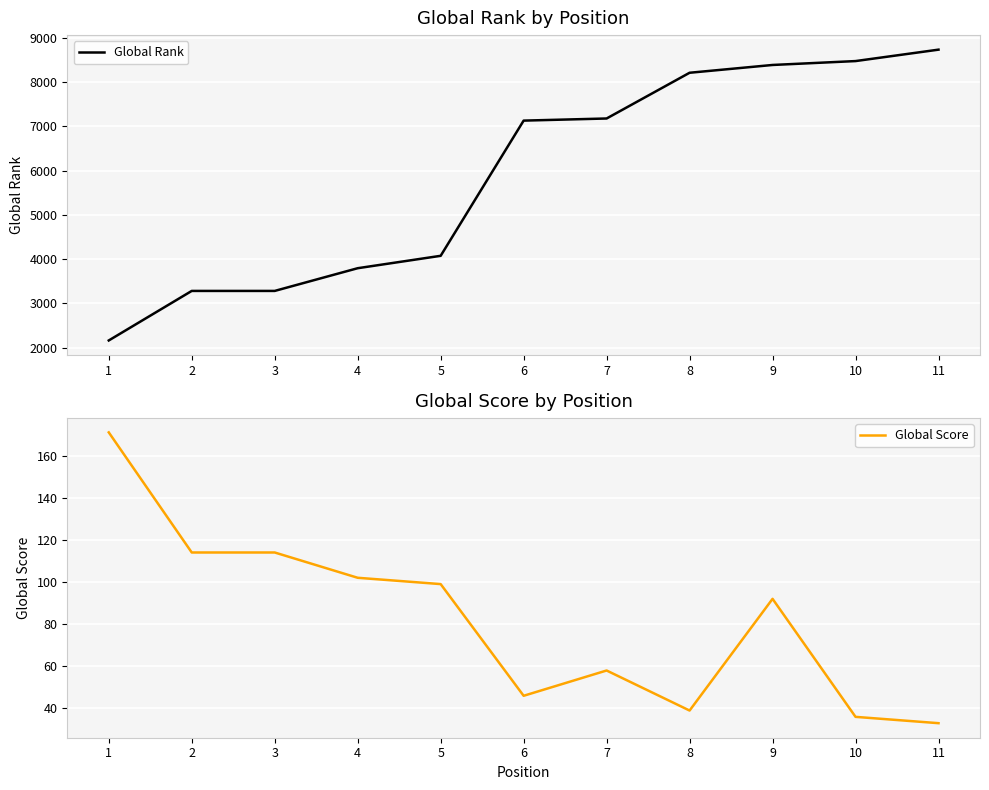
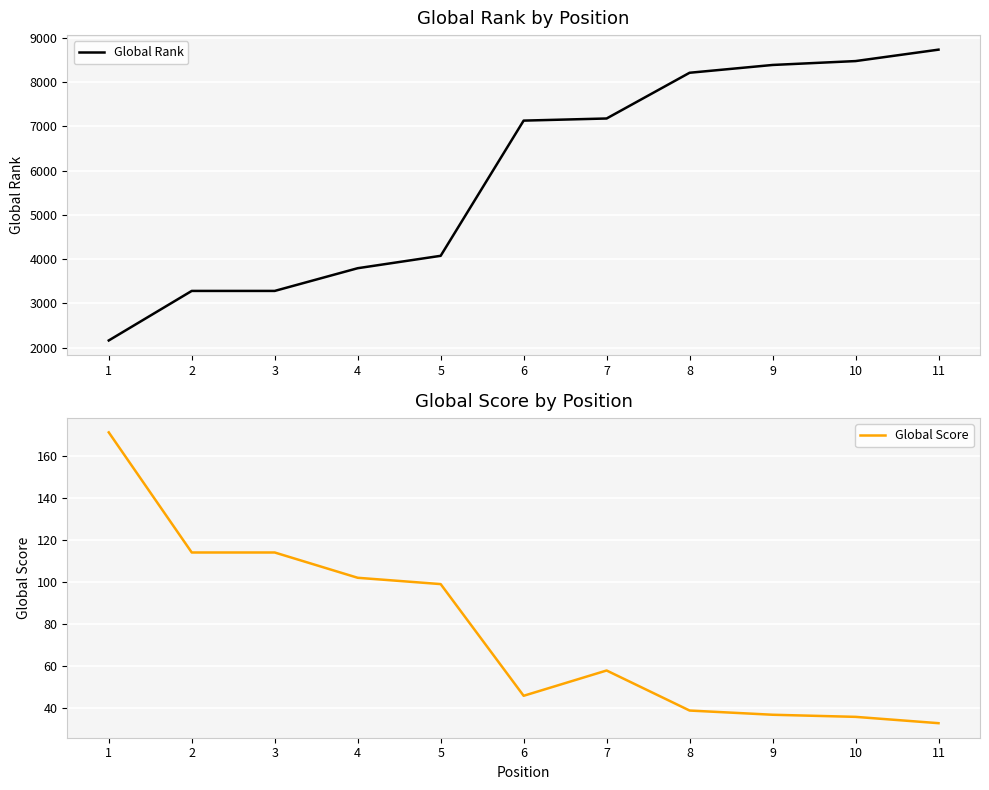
Global Score by Position, 9: 92 -> 37
